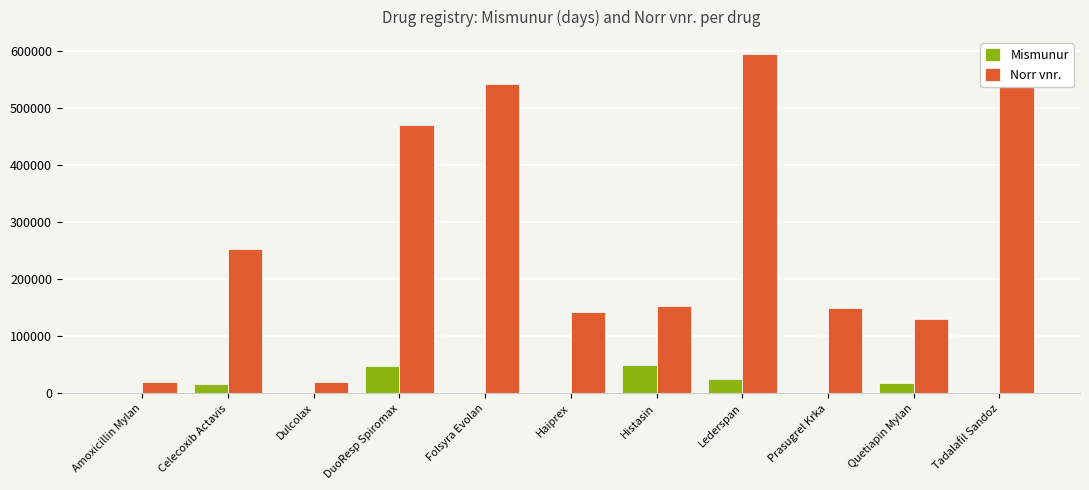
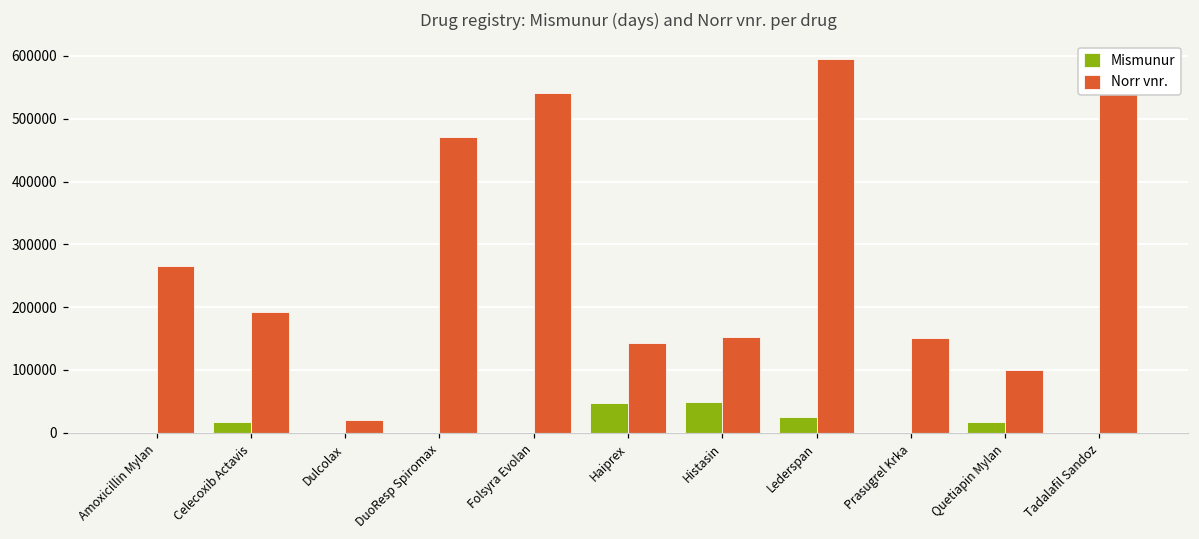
Norr vnr., Amoxicillin Mylan: 20000 -> 270000
Norr vnr., Celecoxib Actavis: 250000 -> 190000
Mismunur, DuoResp Spiromax: 50000 -> 0
Mismunur, Haiprex: 0 -> 50000
Norr vnr., Quetiapin Mylan: 130000 -> 100000
